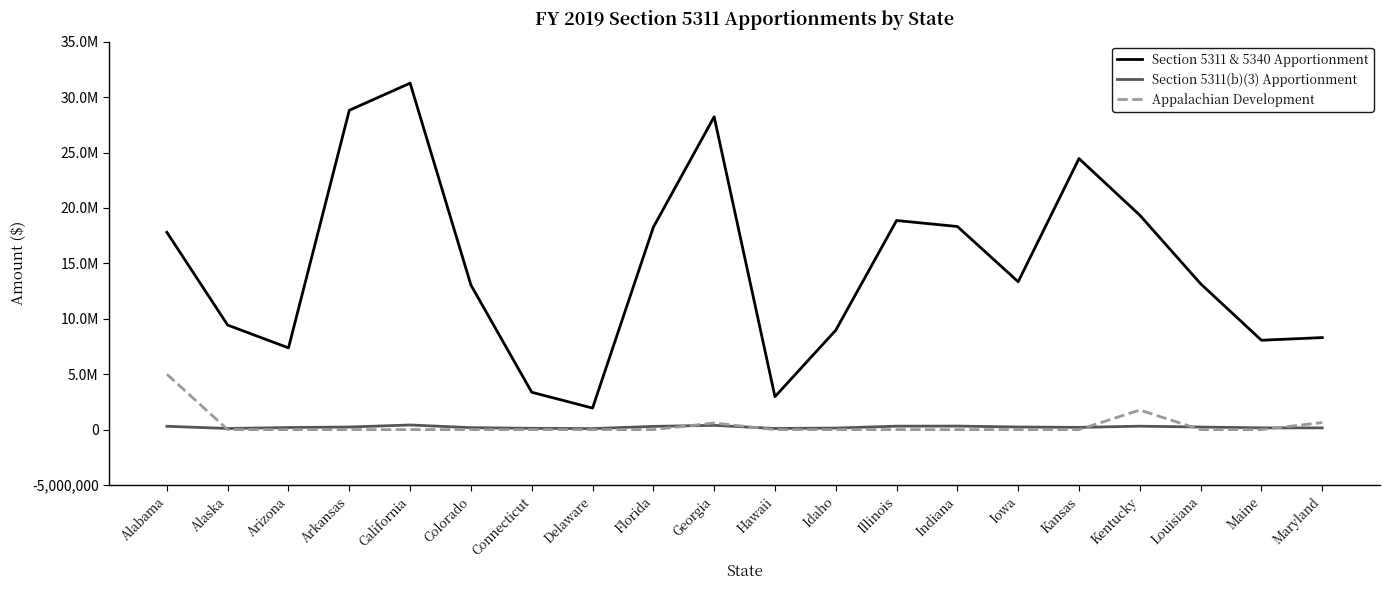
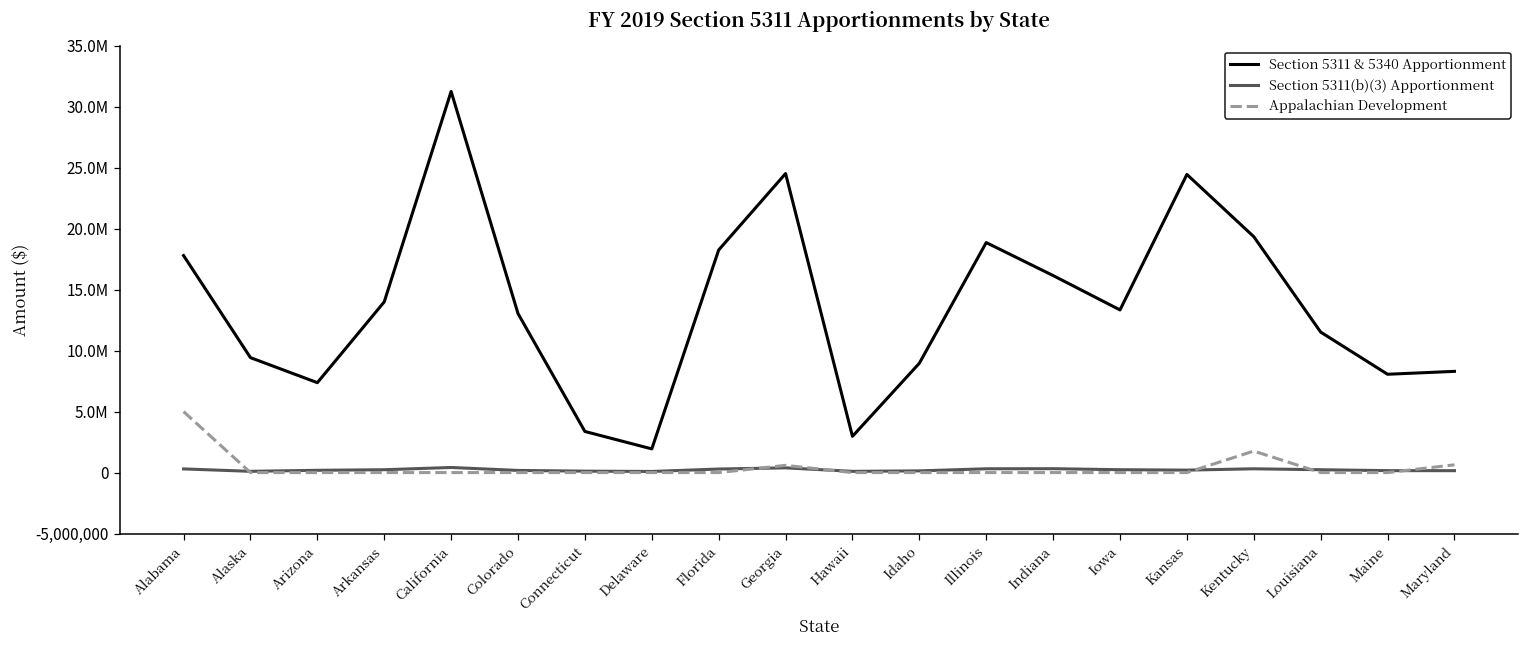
Section 5311 & 5340 Apportionment, Arkansas: 28,800,000 -> 14,000,000
Section 5311 & 5340 Apportionment, Georgia: 28,200,000 -> 24,500,000
Section 5311 & 5340 Apportionment, Indiana: 18,300,000 -> 16,200,000
Section 5311 & 5340 Apportionment, Louisiana: 13,200,000 -> 11,500,000
